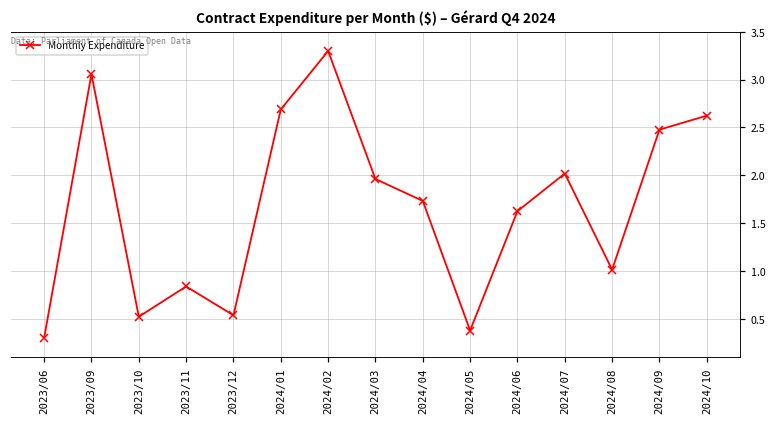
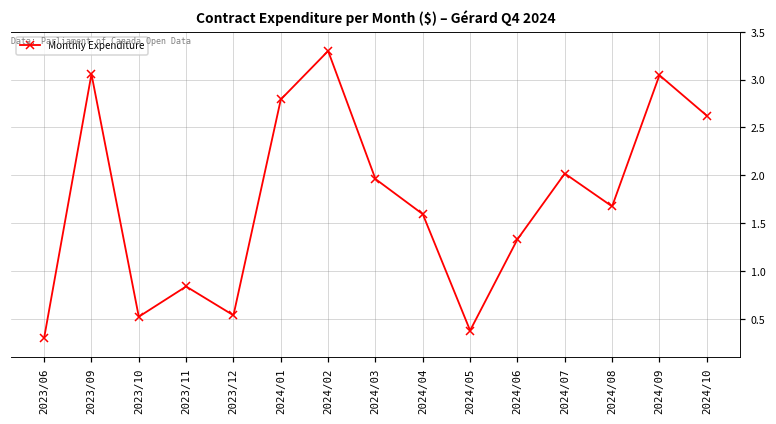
2024/01: 2.7 -> 2.8
2024/04: 1.7 -> 1.6
2024/06: 1.6 -> 1.3
2024/08: 1.0 -> 1.7
2024/09: 2.5 -> 3.0
